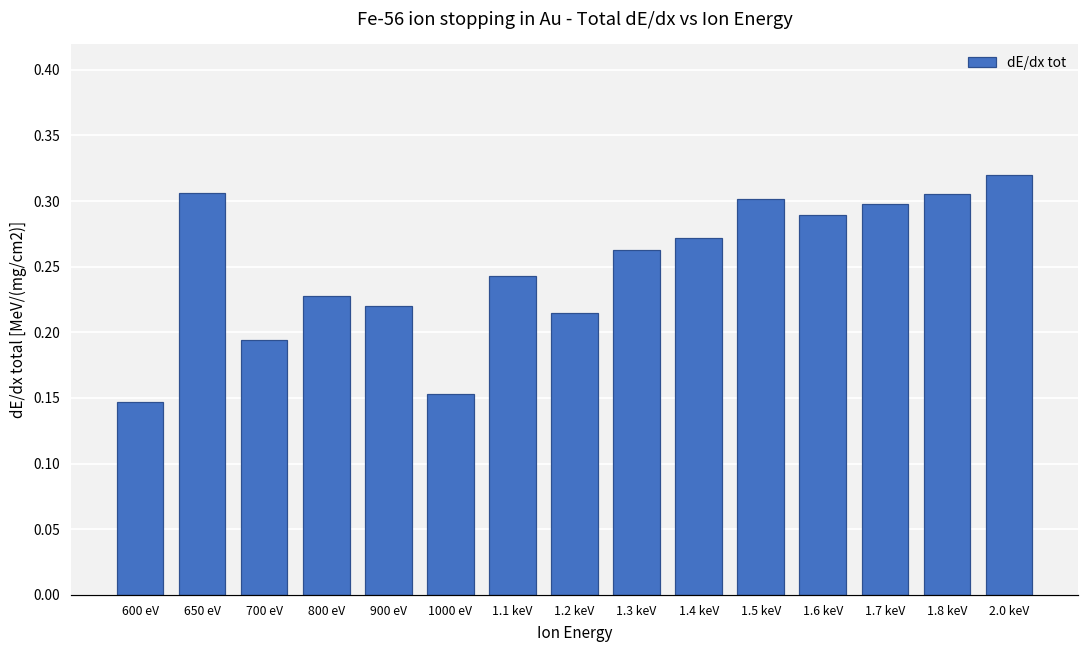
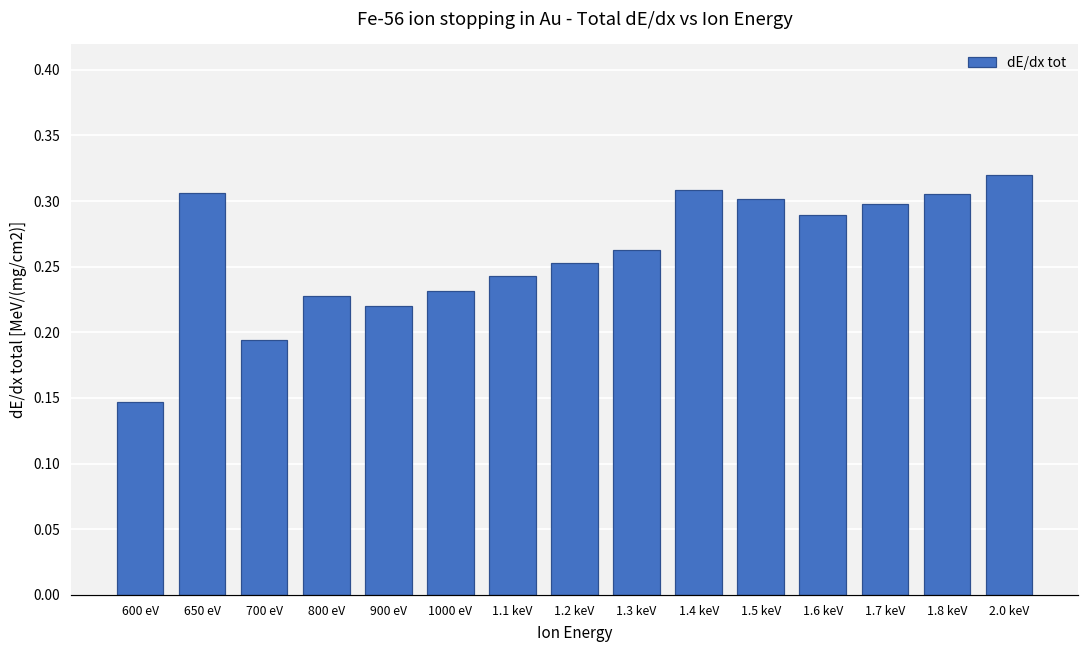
1000 eV: 0.153 -> 0.232
1.2 keV: 0.215 -> 0.253
1.4 keV: 0.272 -> 0.308
